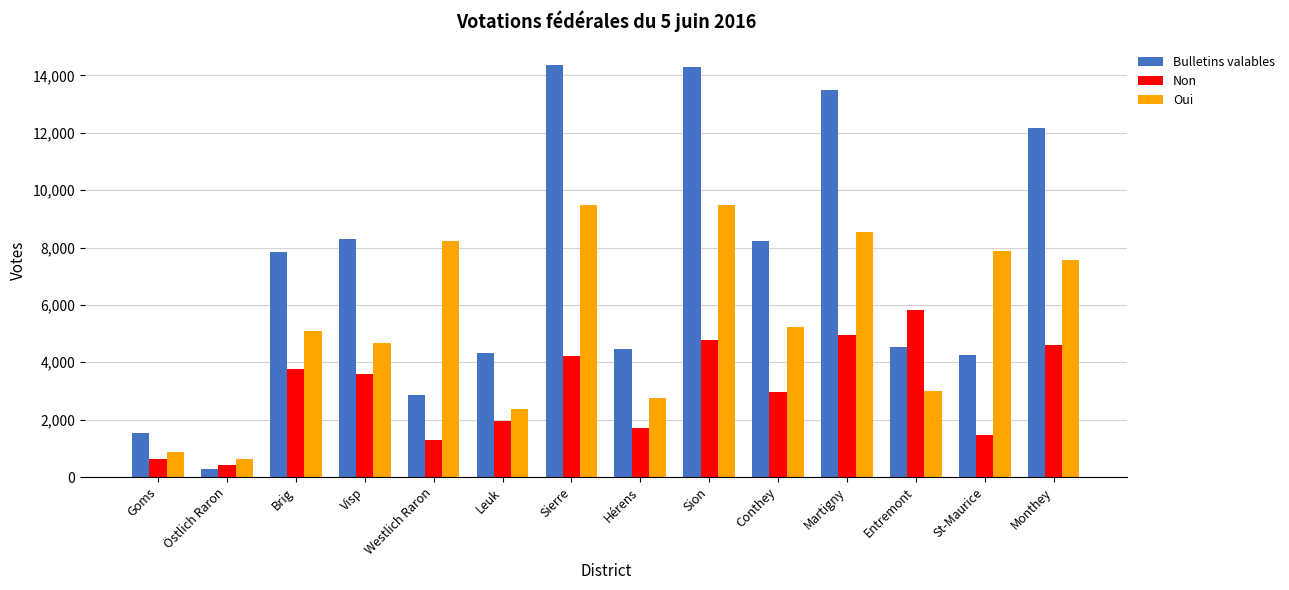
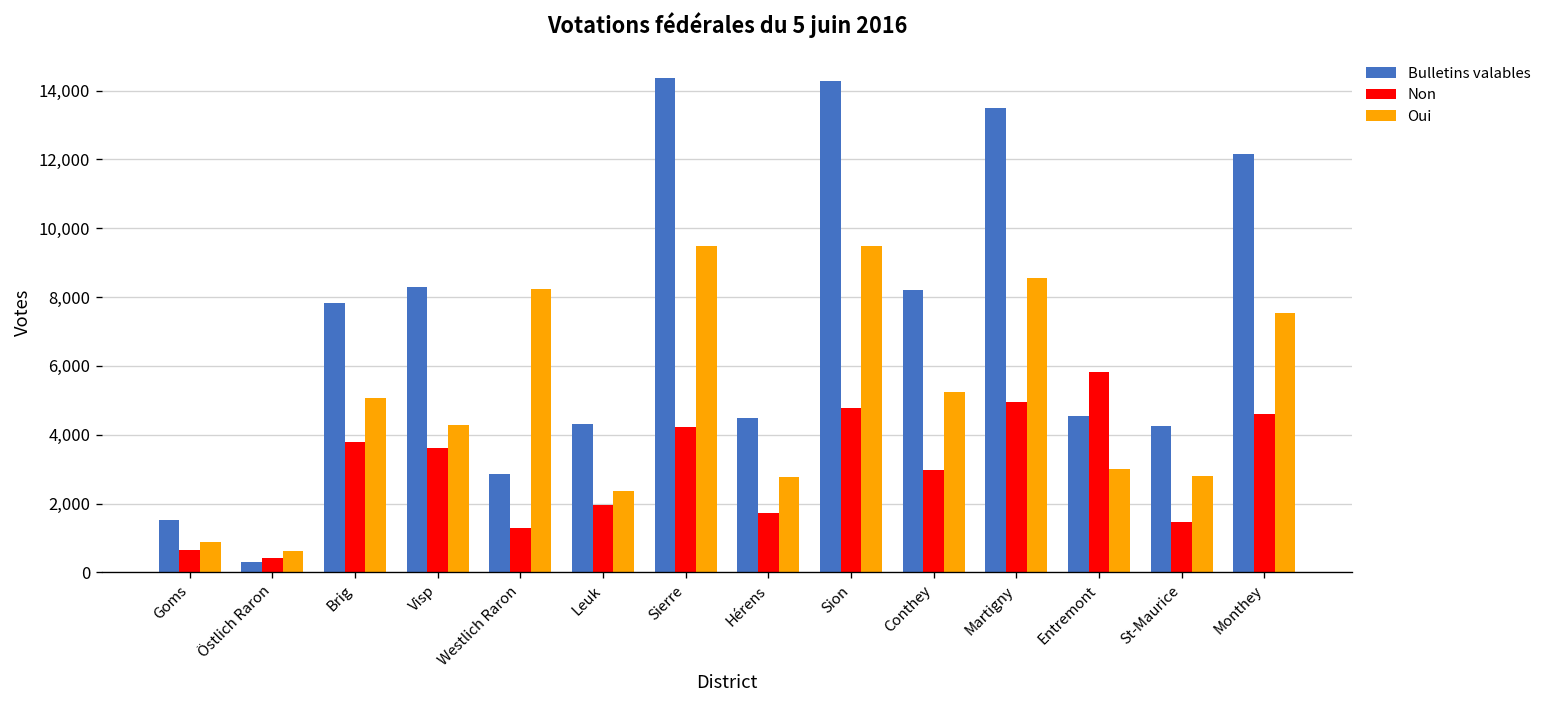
Oui, Visp: 4,700 -> 4,300
Oui, St-Maurice: 7,900 -> 2,800
